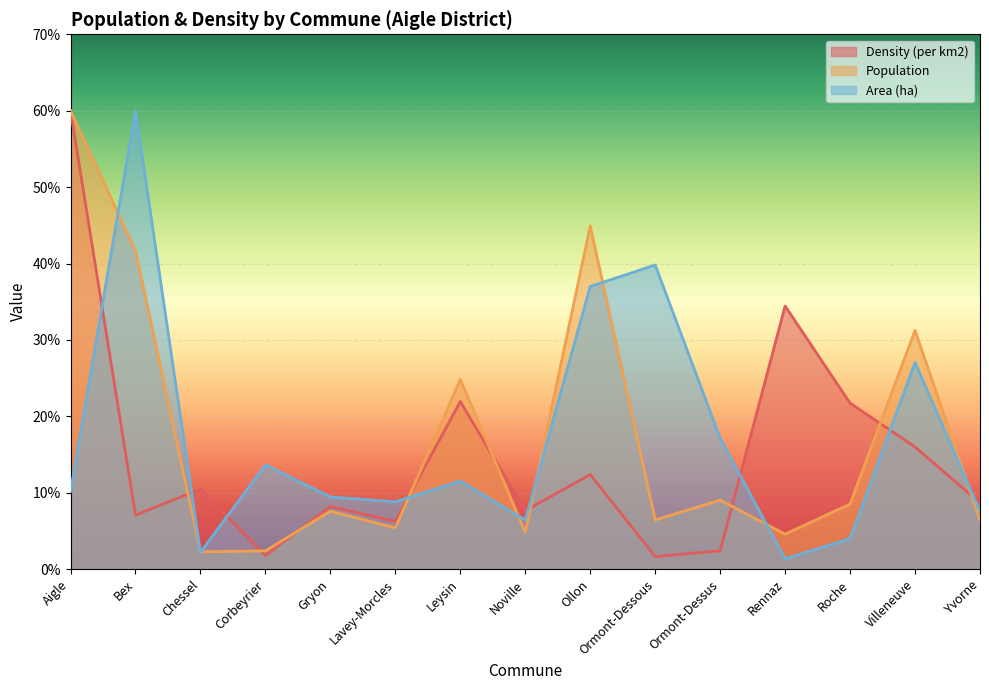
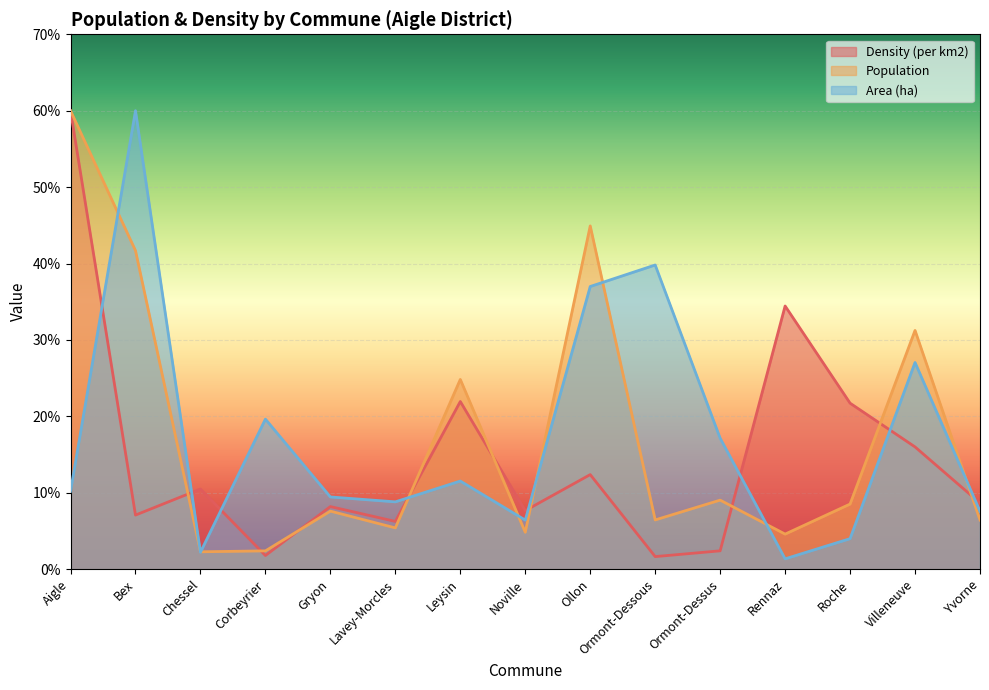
Area (ha), Corbeyrier: 14% -> 20%
